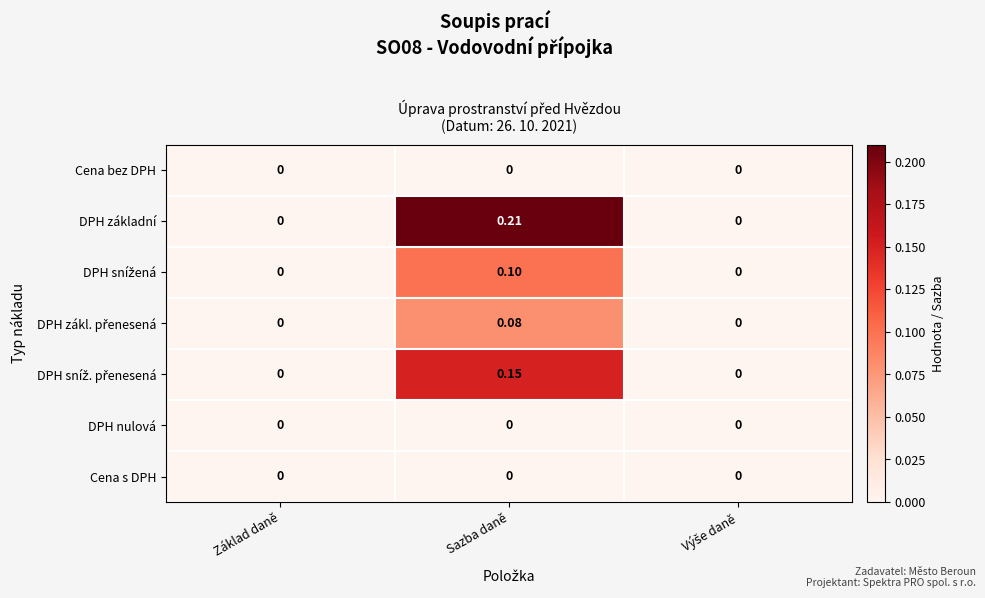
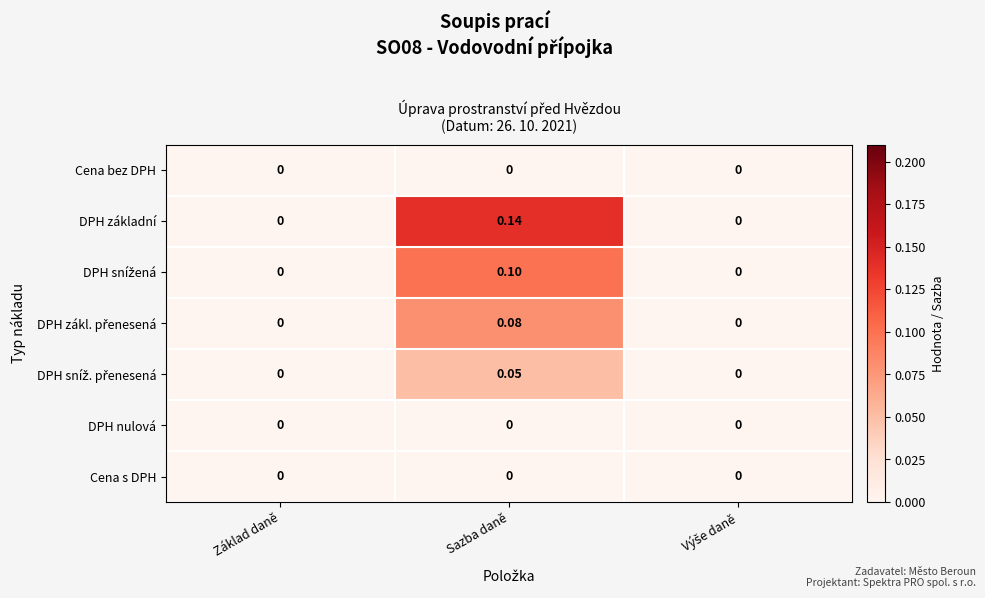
DPH základní, Sazba daně: 0.21 -> 0.14
DPH sníž. přenesená, Sazba daně: 0.15 -> 0.05
